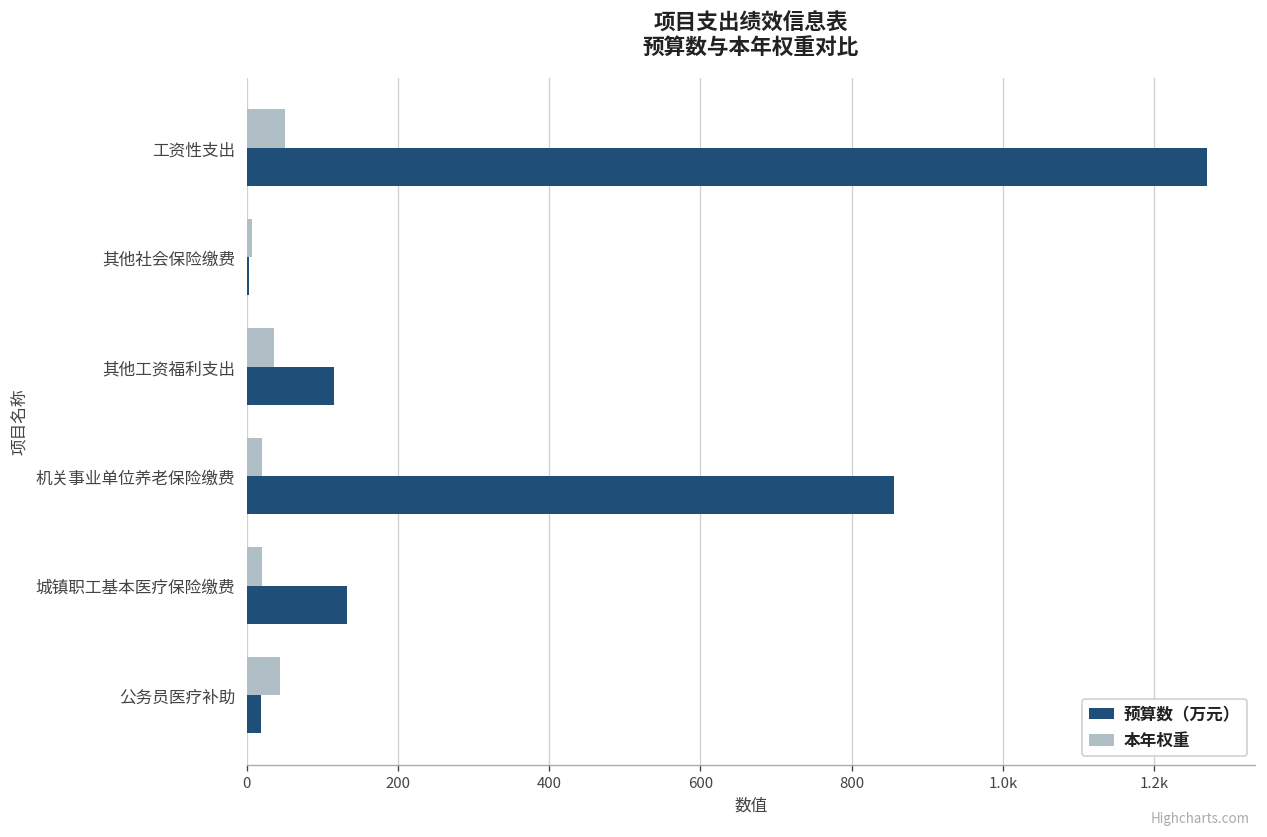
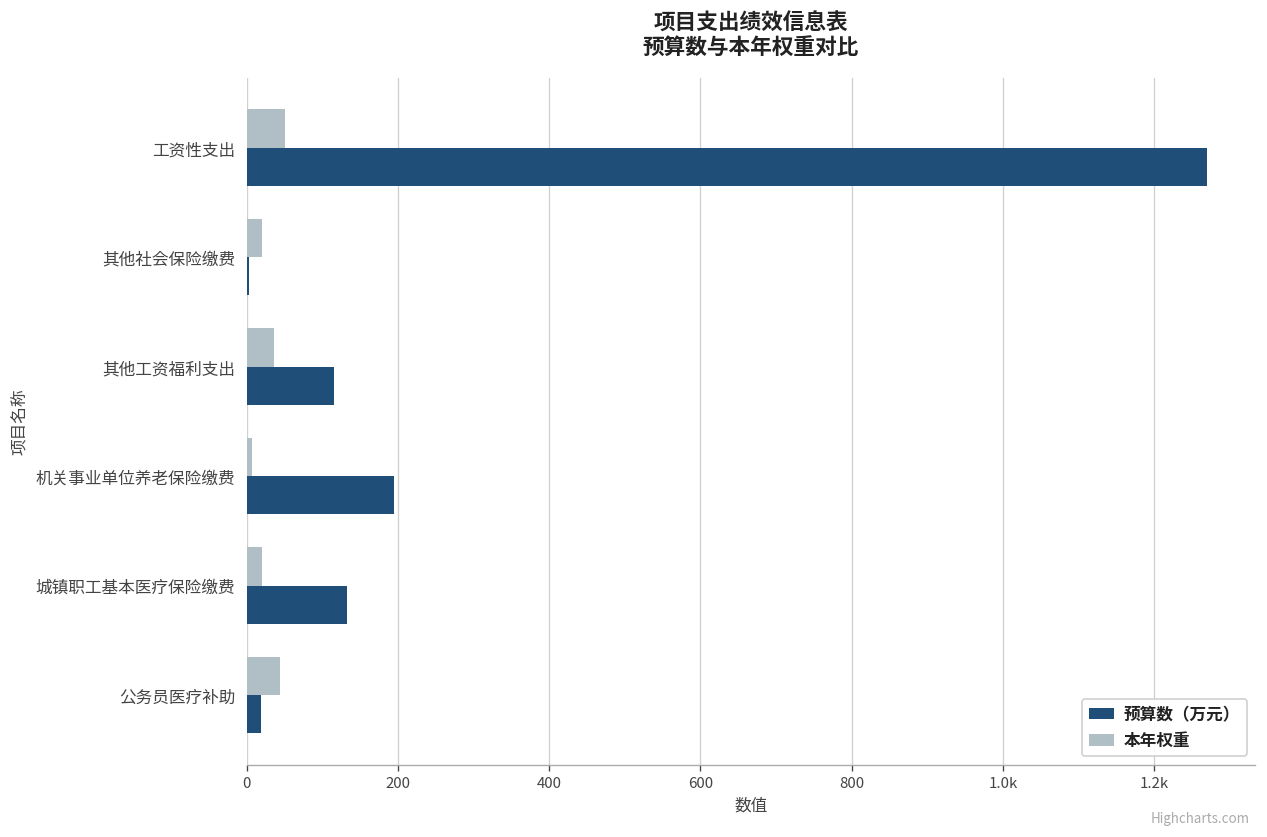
本年权重, 其他社会保险缴费: 10 -> 20
本年权重, 机关事业单位养老保险缴费: 20 -> 10
预算数（万元）, 机关事业单位养老保险缴费: 860 -> 190
